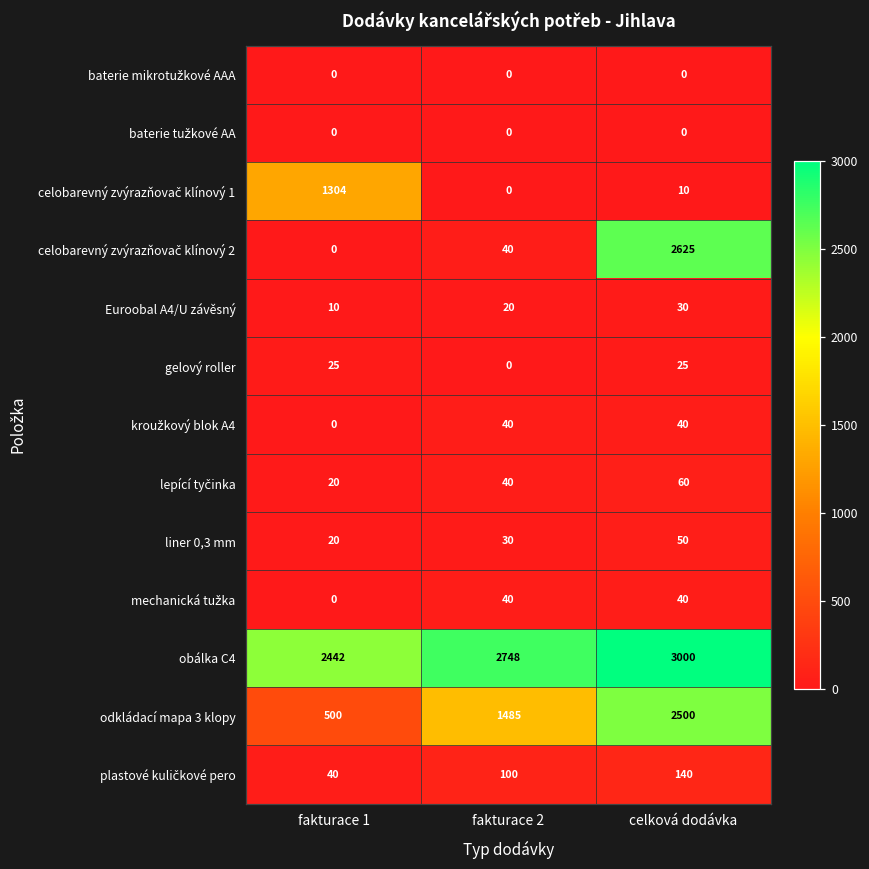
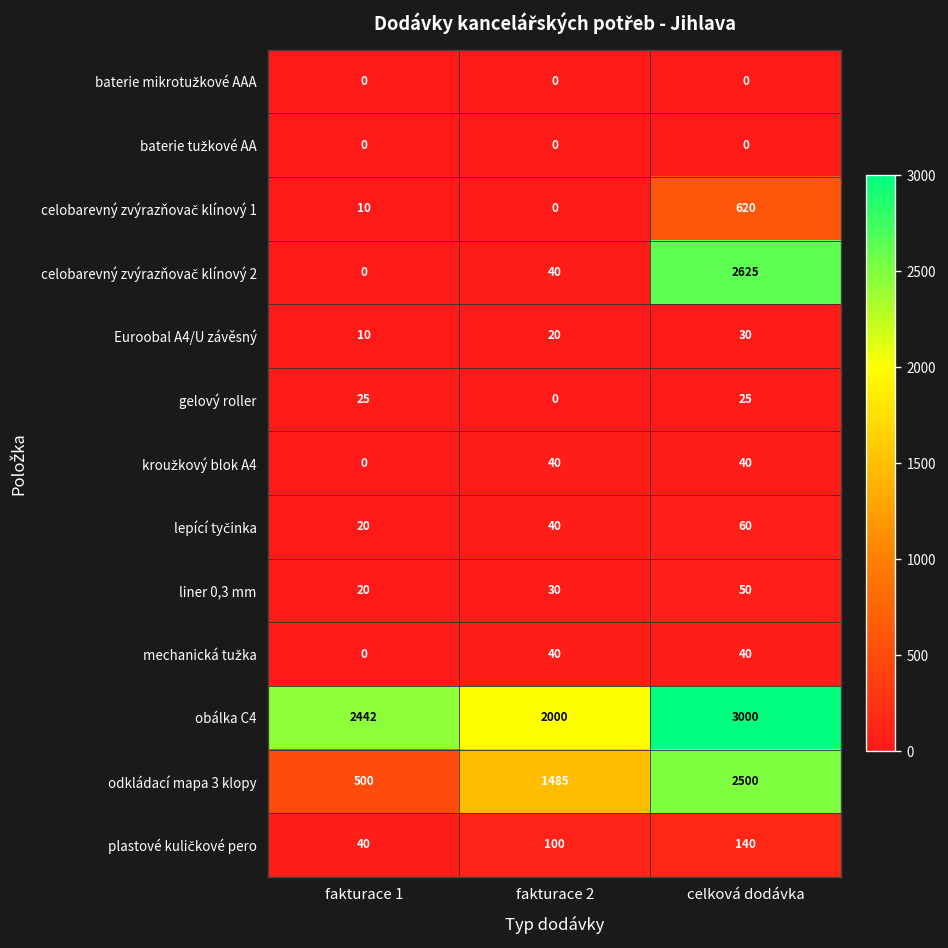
celobarevný zvýrazňovač klínový 1, fakturace 1: 1304 -> 10
celobarevný zvýrazňovač klínový 1, celková dodávka: 10 -> 620
obálka C4, fakturace 2: 2748 -> 2000
